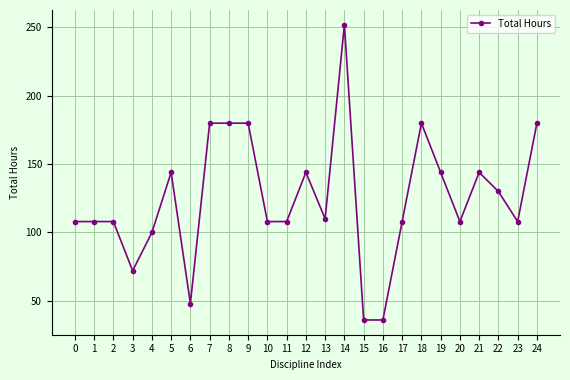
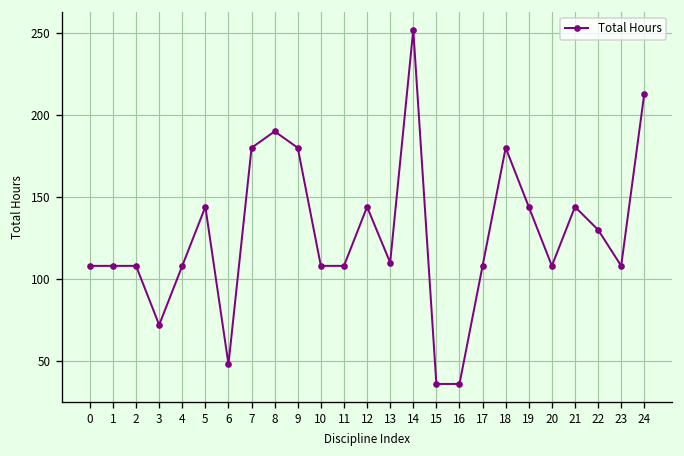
4: 100 -> 108
8: 180 -> 190
24: 180 -> 213
